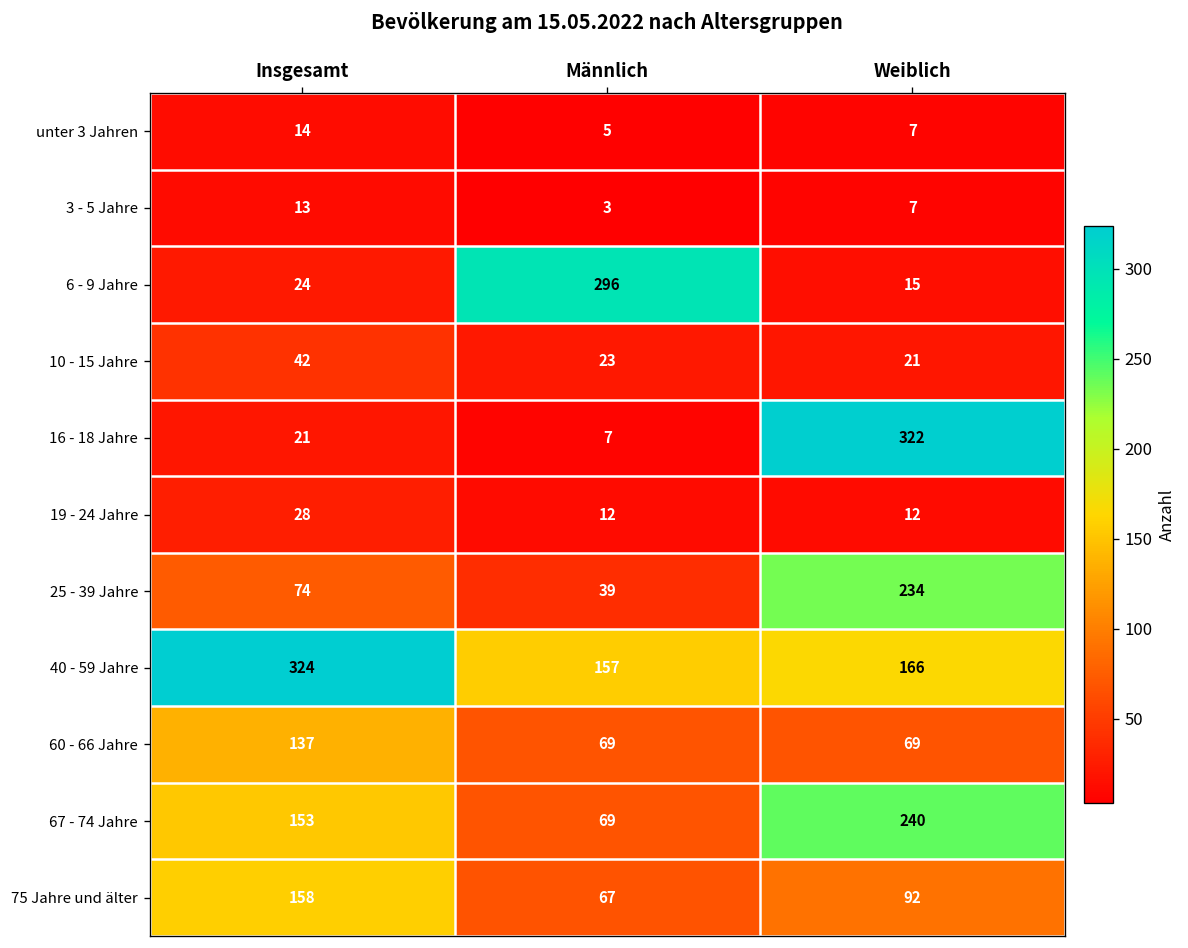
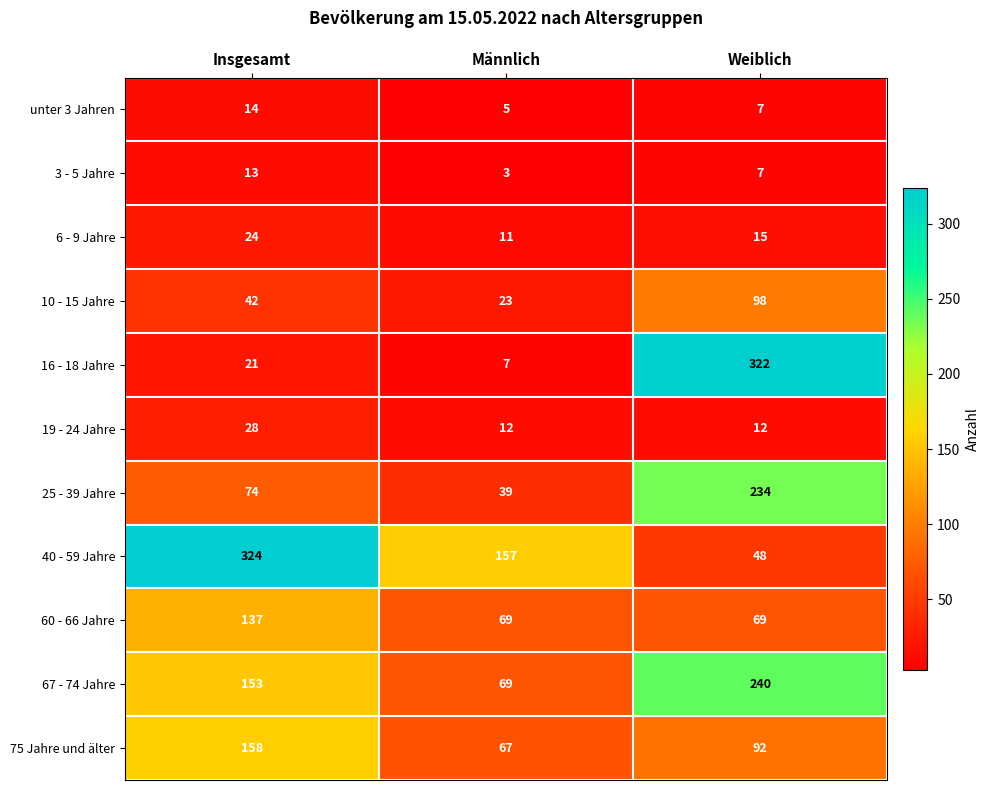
6 - 9 Jahre, Männlich: 296 -> 11
10 - 15 Jahre, Weiblich: 21 -> 98
40 - 59 Jahre, Weiblich: 166 -> 48
